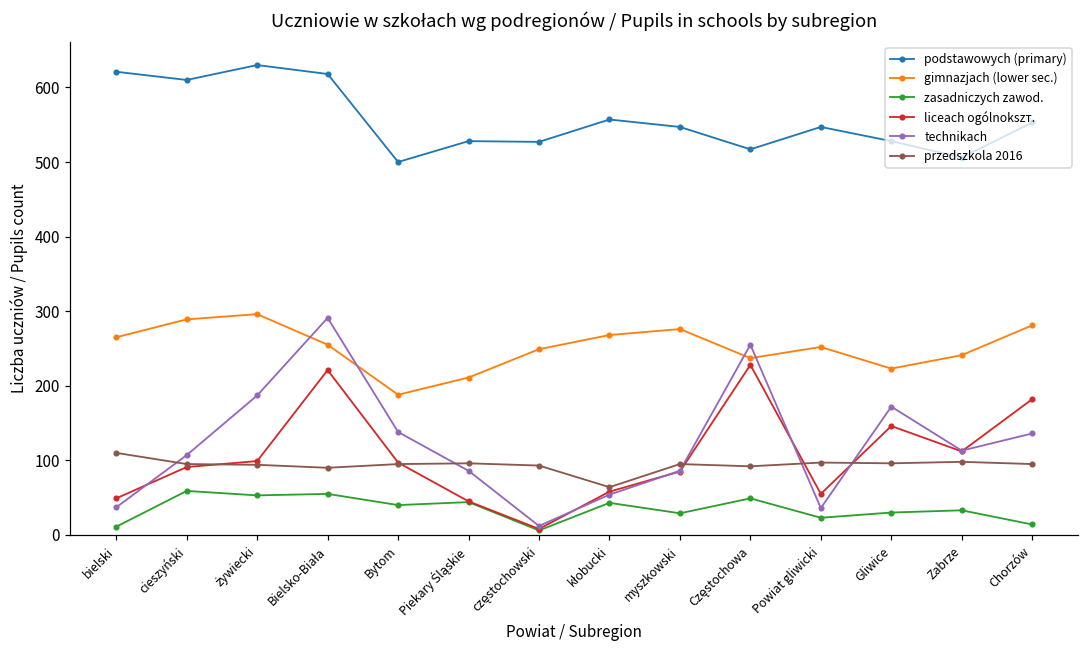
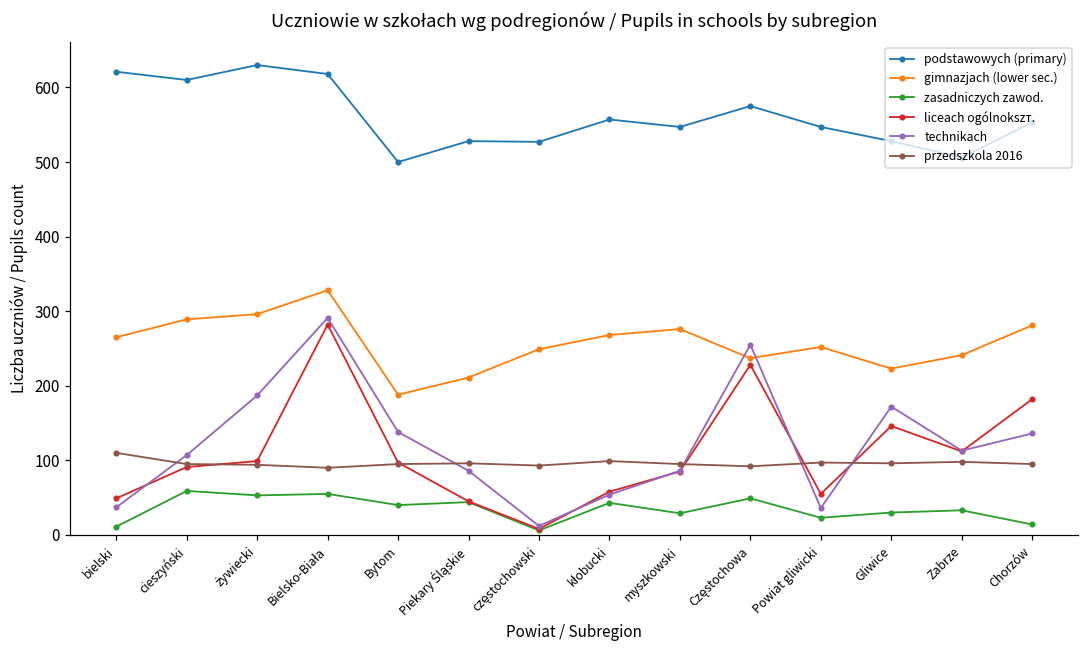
gimnazjach (lower sec.), Bielsko-Biała: 260 -> 330
liceach ogólnokszт., Bielsko-Biała: 220 -> 280
przedszkola 2016, kłobucki: 60 -> 100
podstawowych (primary), Częstochowa: 520 -> 580
